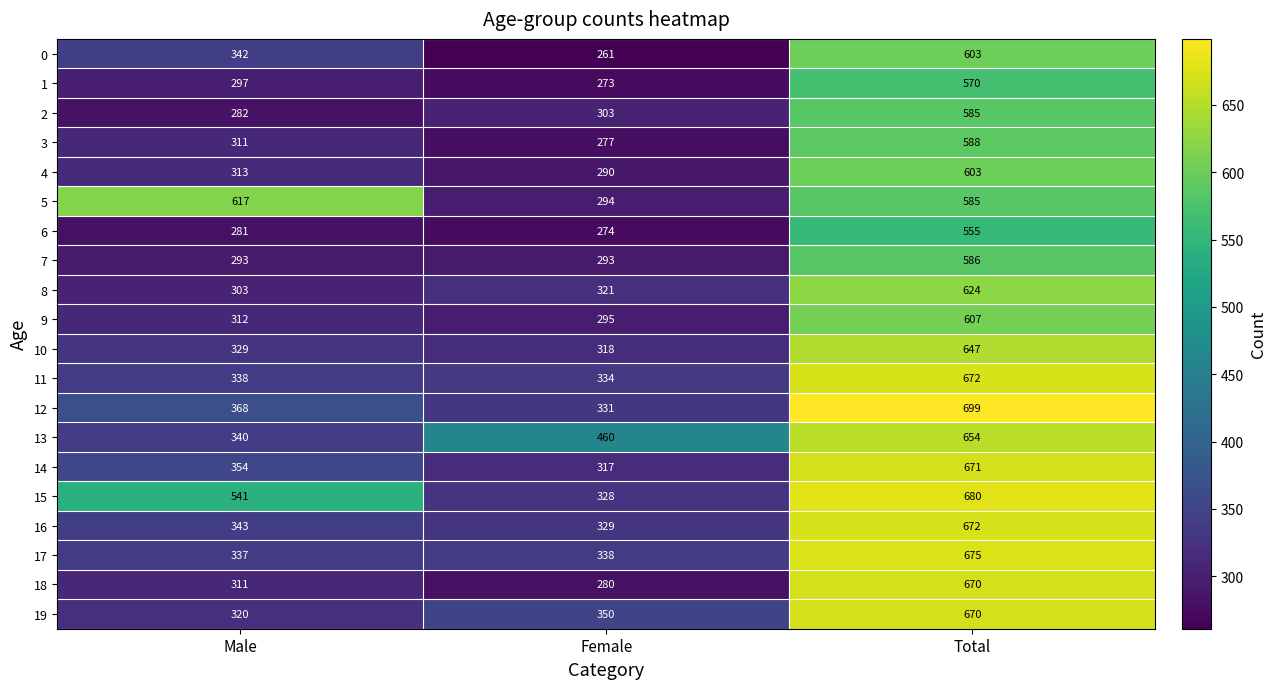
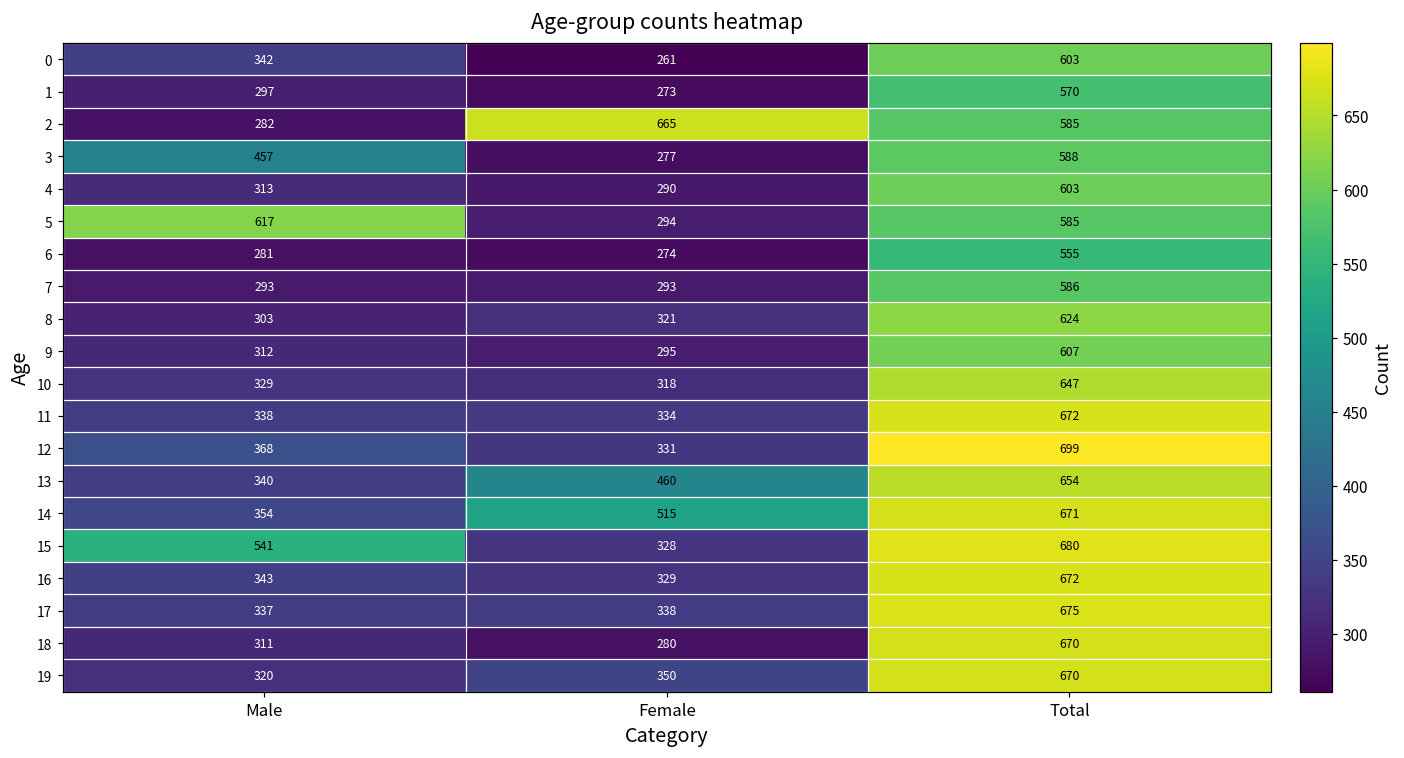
2, Female: 303 -> 665
3, Male: 311 -> 457
14, Female: 317 -> 515
